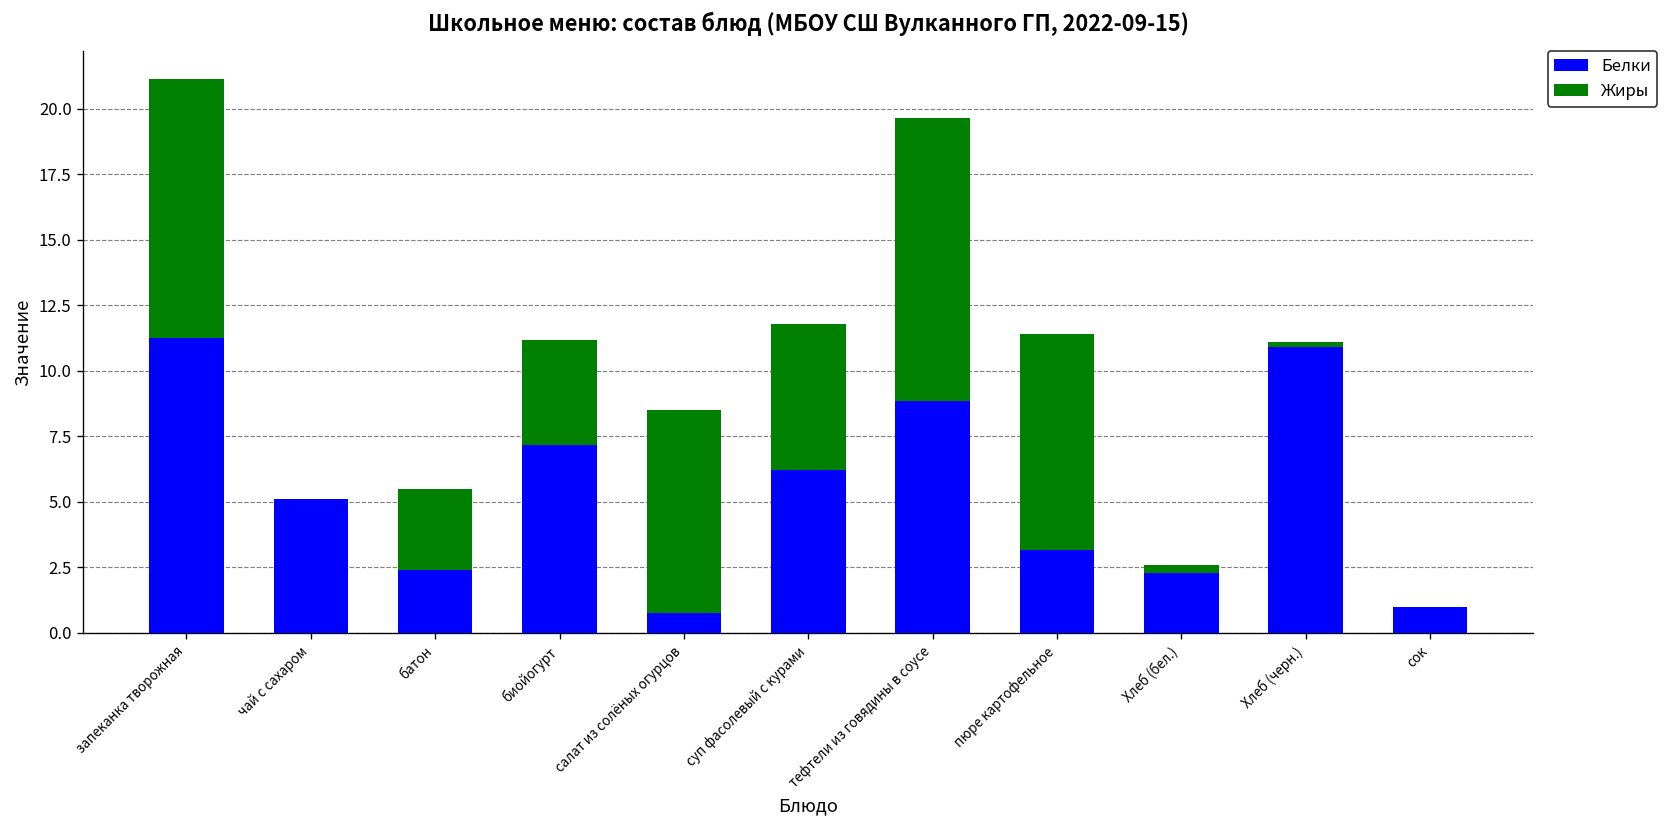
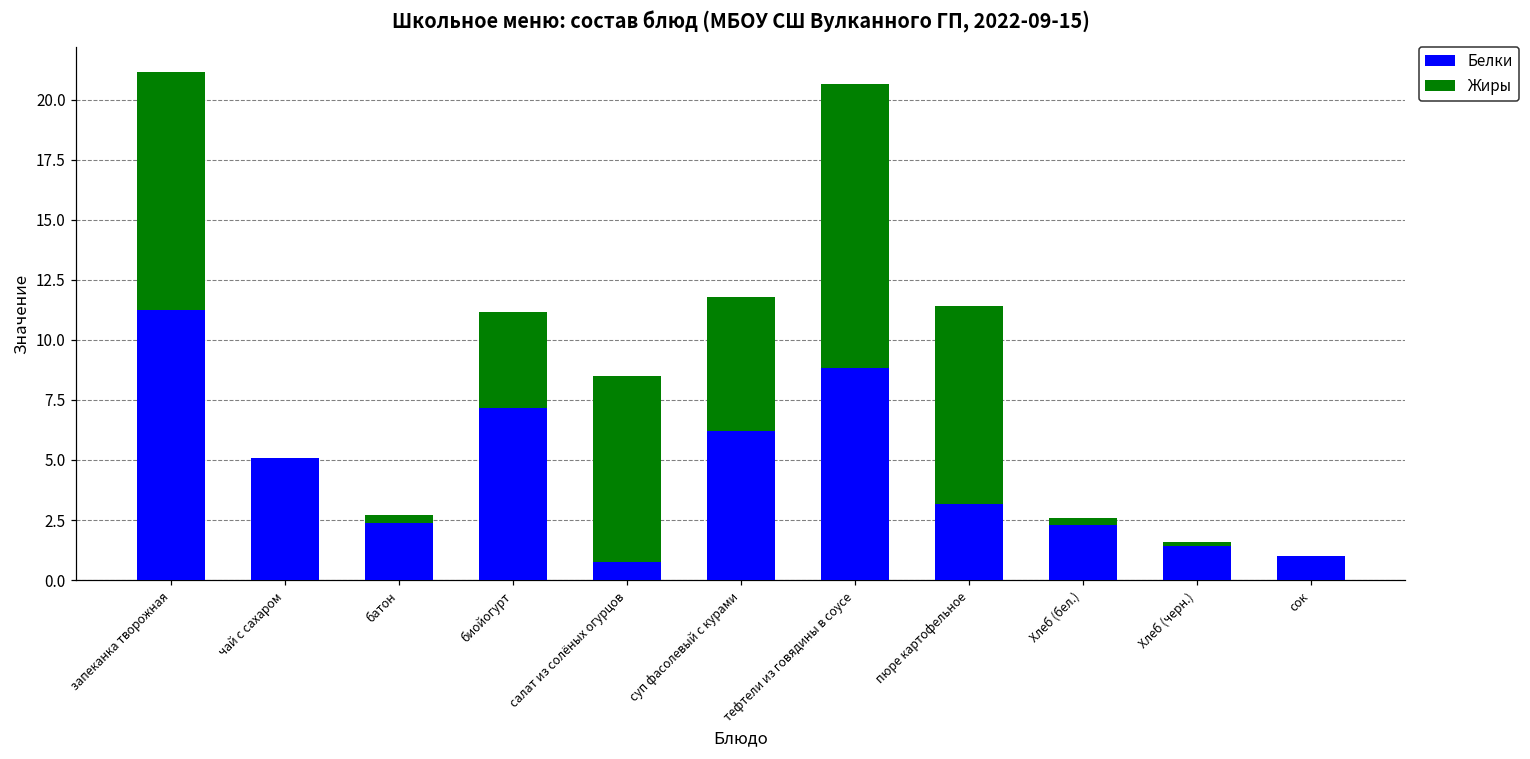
Жиры, батон: 3.1 -> 0.3
Жиры, тефтели из говядины в соусе: 10.8 -> 11.8
Белки, Хлеб (черн.): 10.9 -> 1.4
